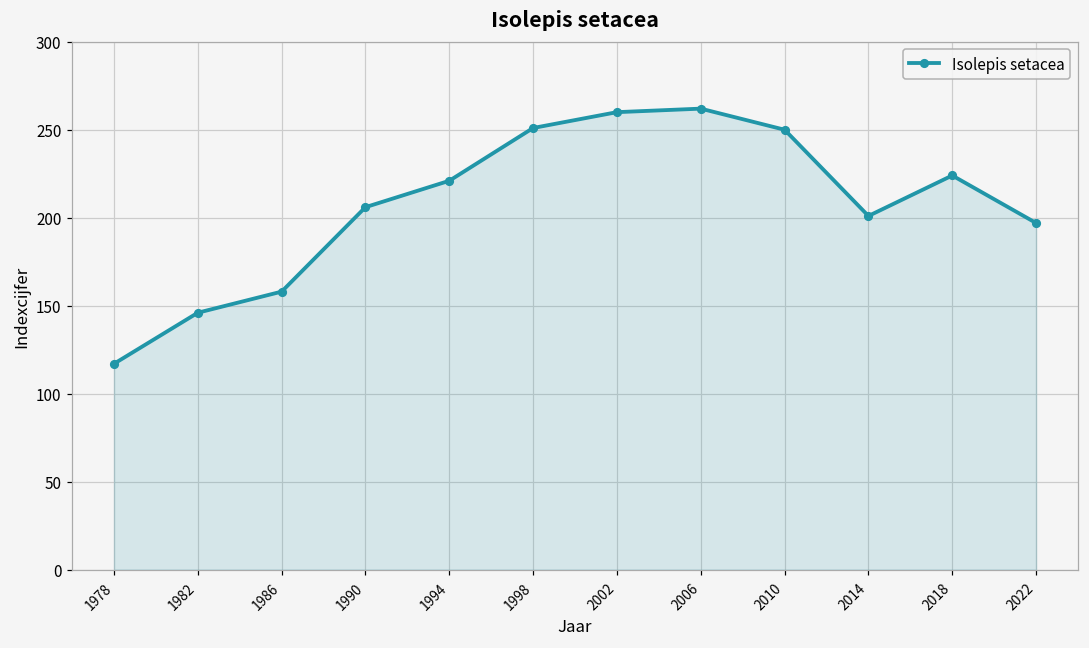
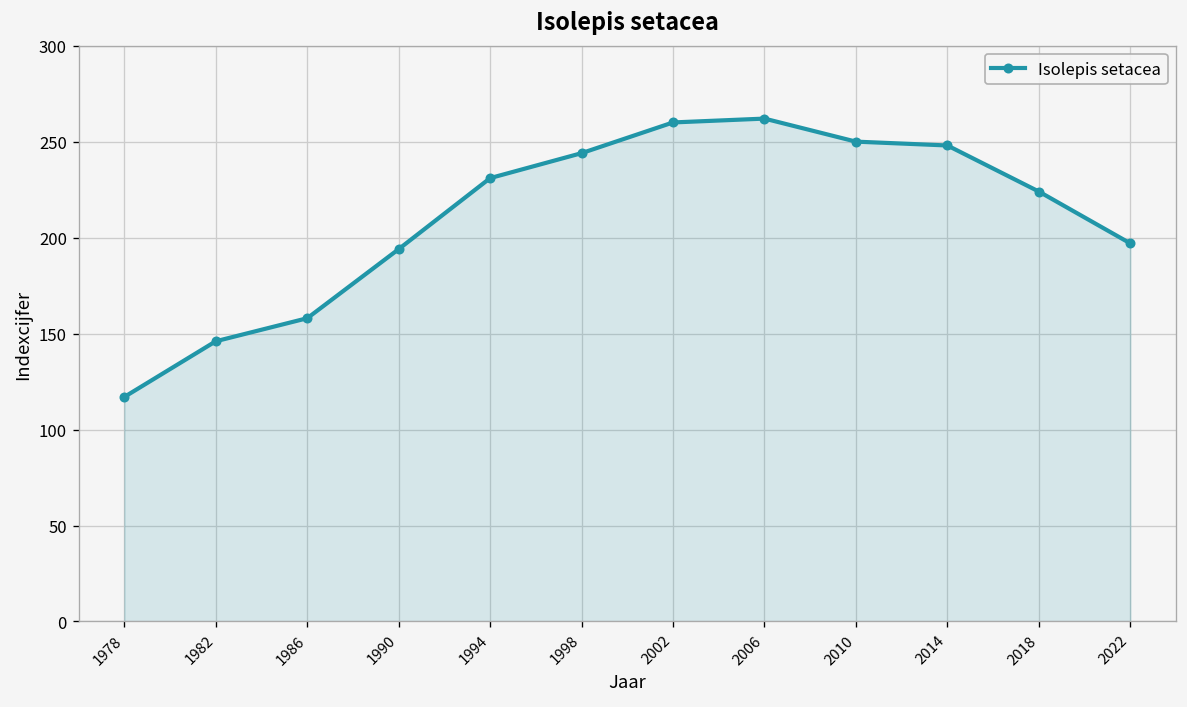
1990: 206 -> 194
1994: 221 -> 231
1998: 251 -> 244
2014: 201 -> 248
